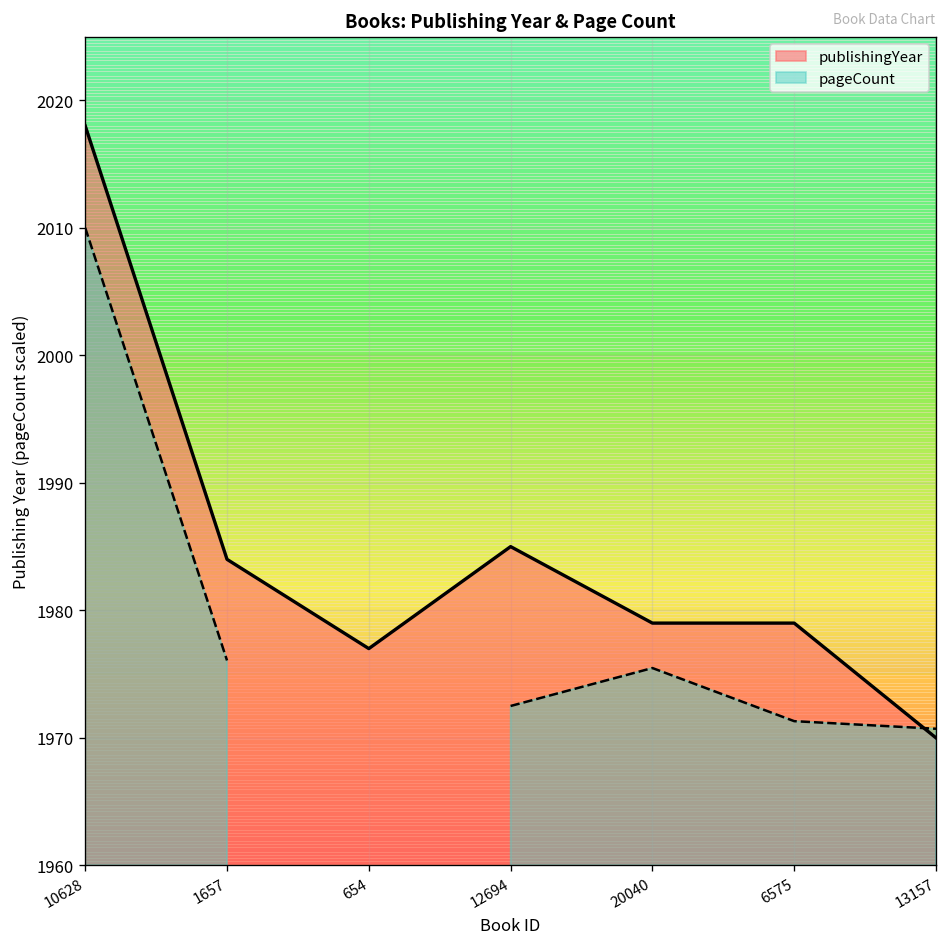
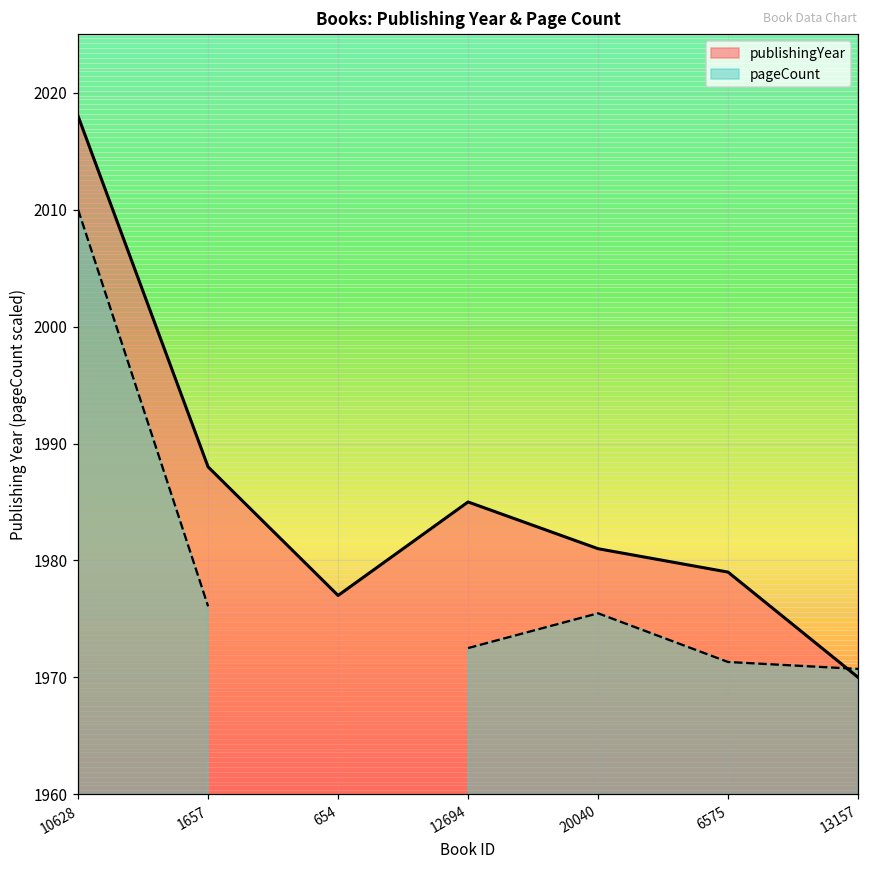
publishingYear, 1657: 1984 -> 1988
publishingYear, 20040: 1979 -> 1981
